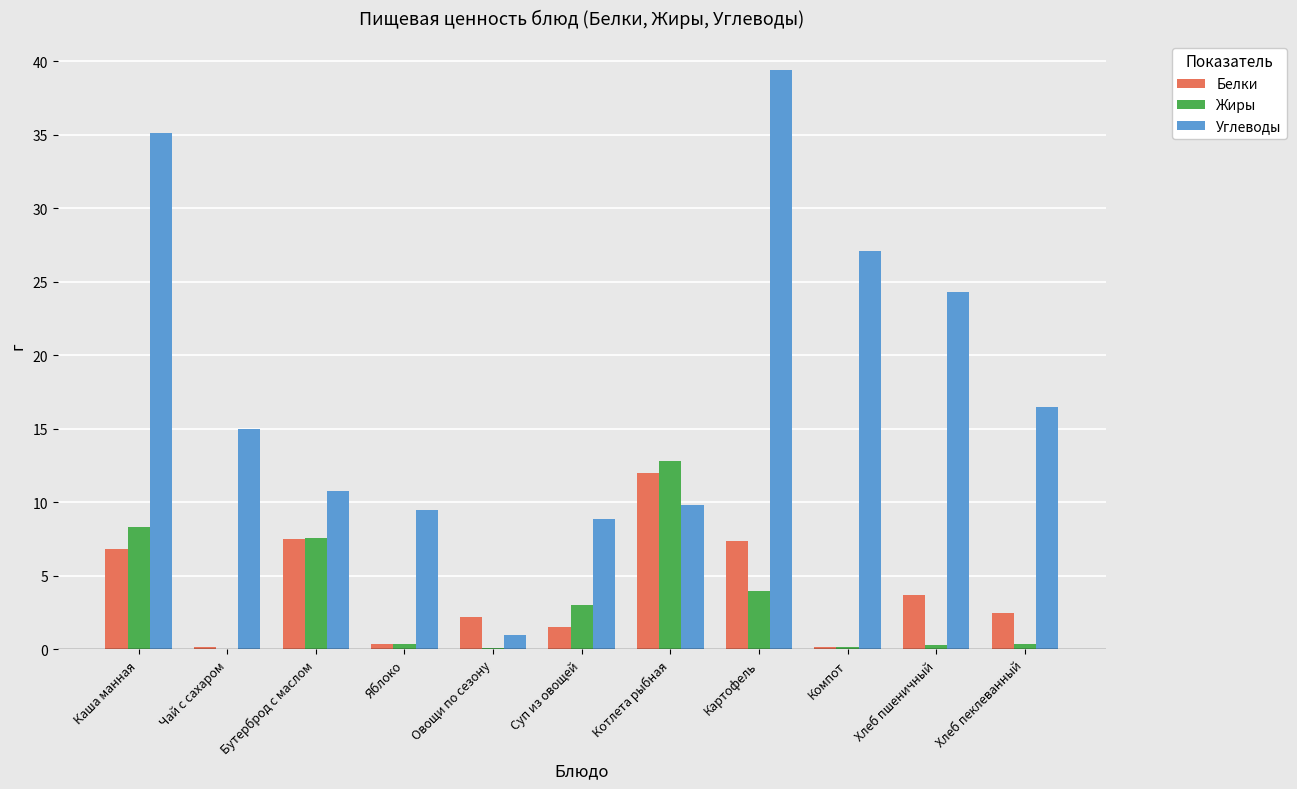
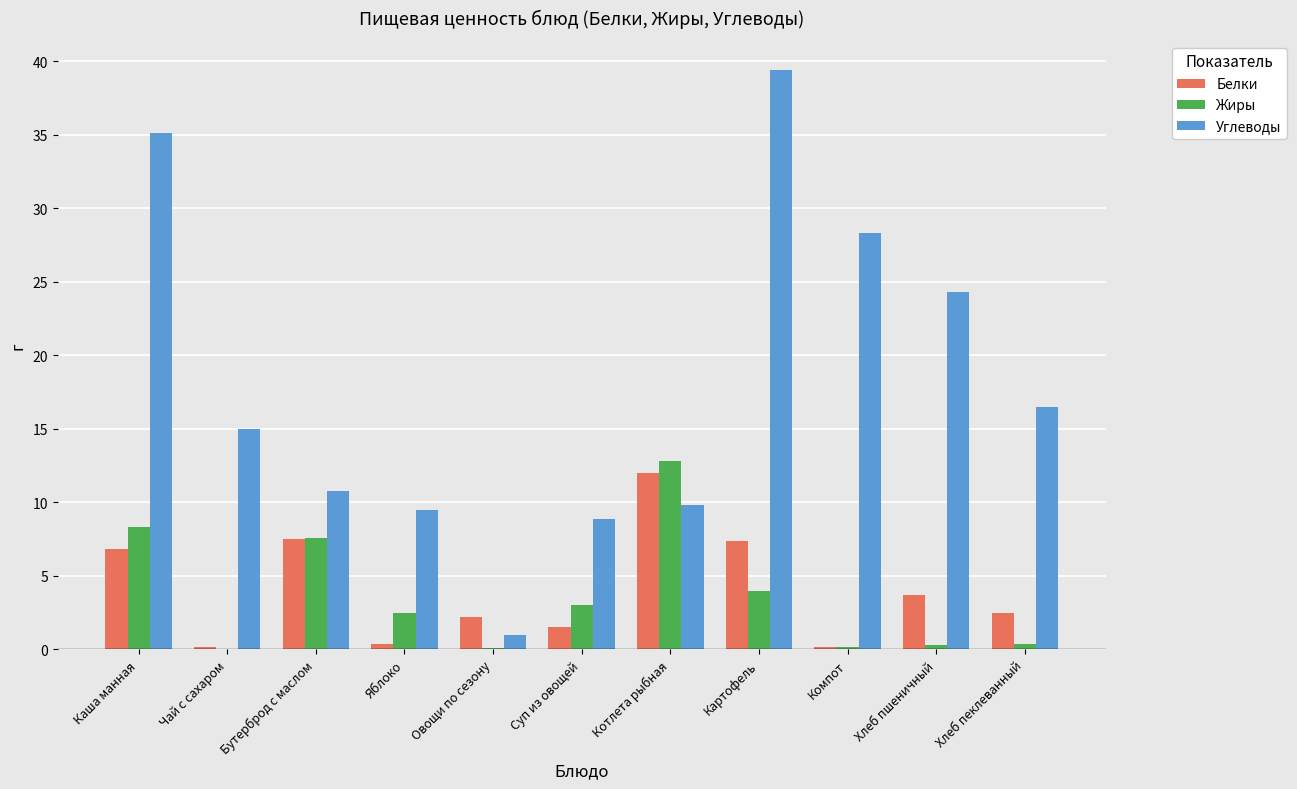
Жиры, Яблоко: 0.4 -> 2.5
Углеводы, Компот: 27.1 -> 28.3
